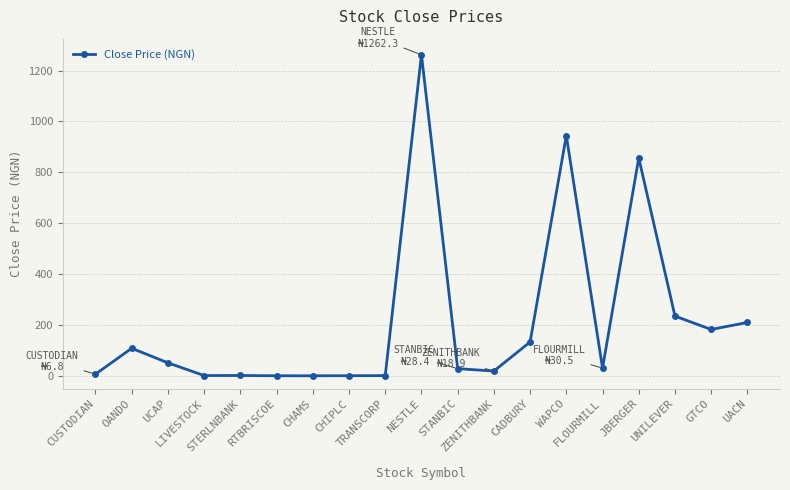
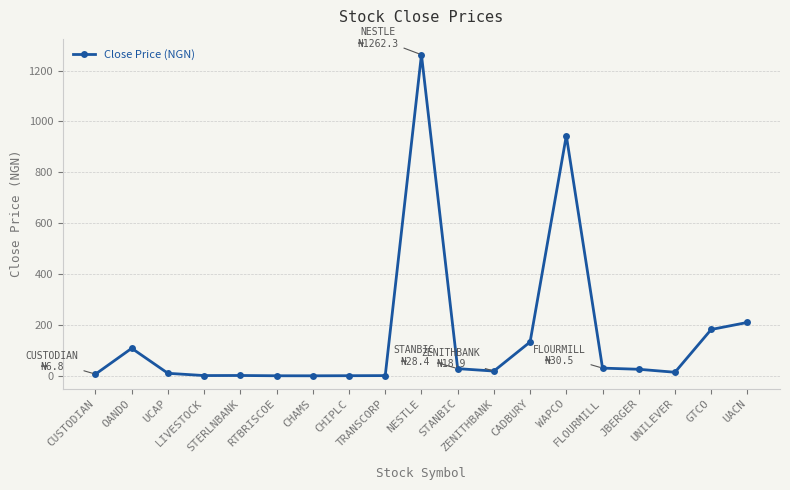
UCAP: 50 -> 10
JBERGER: 860 -> 30
UNILEVER: 240 -> 10
